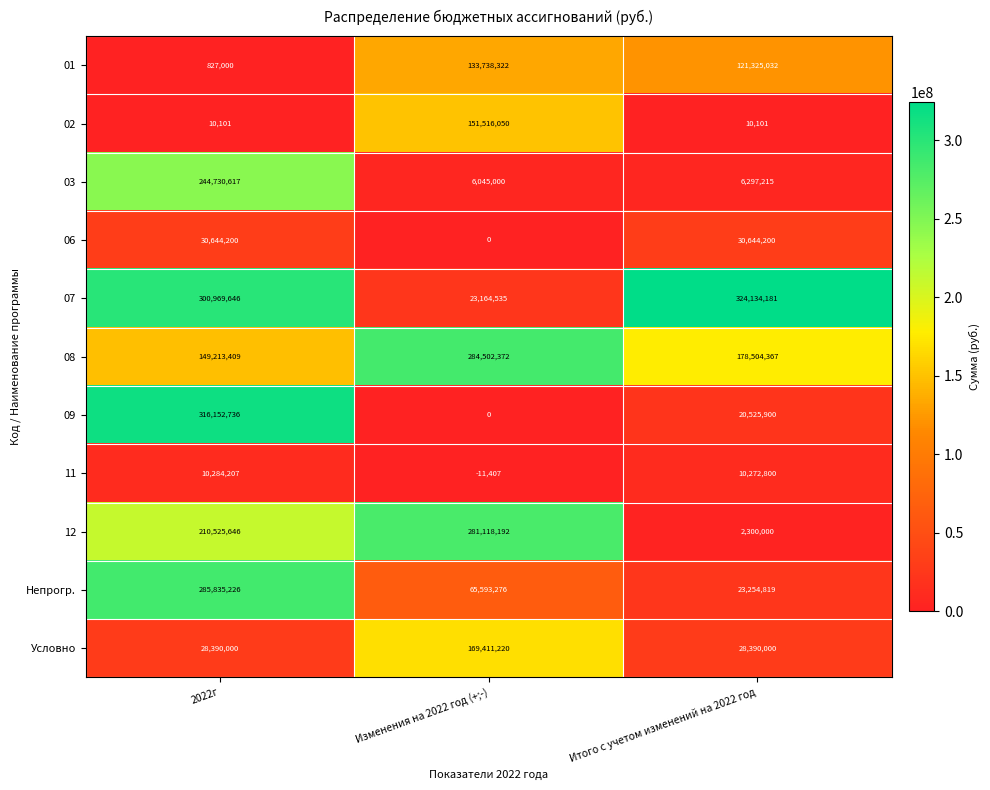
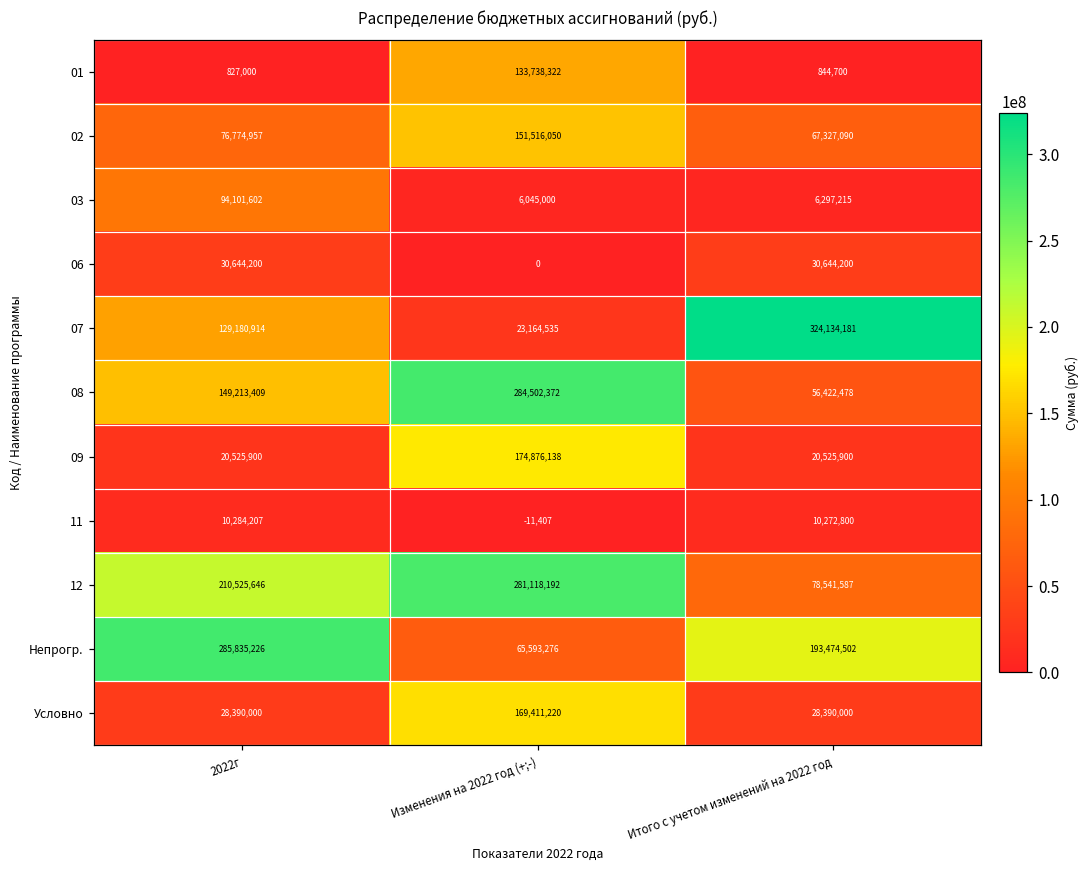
01, Итого с учетом изменений на 2022 год: 121,325,032 -> 844,700
02, 2022г: 10,101 -> 76,774,957
02, Итого с учетом изменений на 2022 год: 10,101 -> 67,327,090
03, 2022г: 244,730,617 -> 94,101,602
07, 2022г: 300,969,646 -> 129,180,914
08, Итого с учетом изменений на 2022 год: 178,504,367 -> 56,422,478
09, 2022г: 316,152,736 -> 20,525,900
09, Изменения на 2022 год (+;-): 0 -> 174,876,138
12, Итого с учетом изменений на 2022 год: 2,300,000 -> 78,541,587
Непрогр., Итого с учетом изменений на 2022 год: 23,254,819 -> 193,474,502
